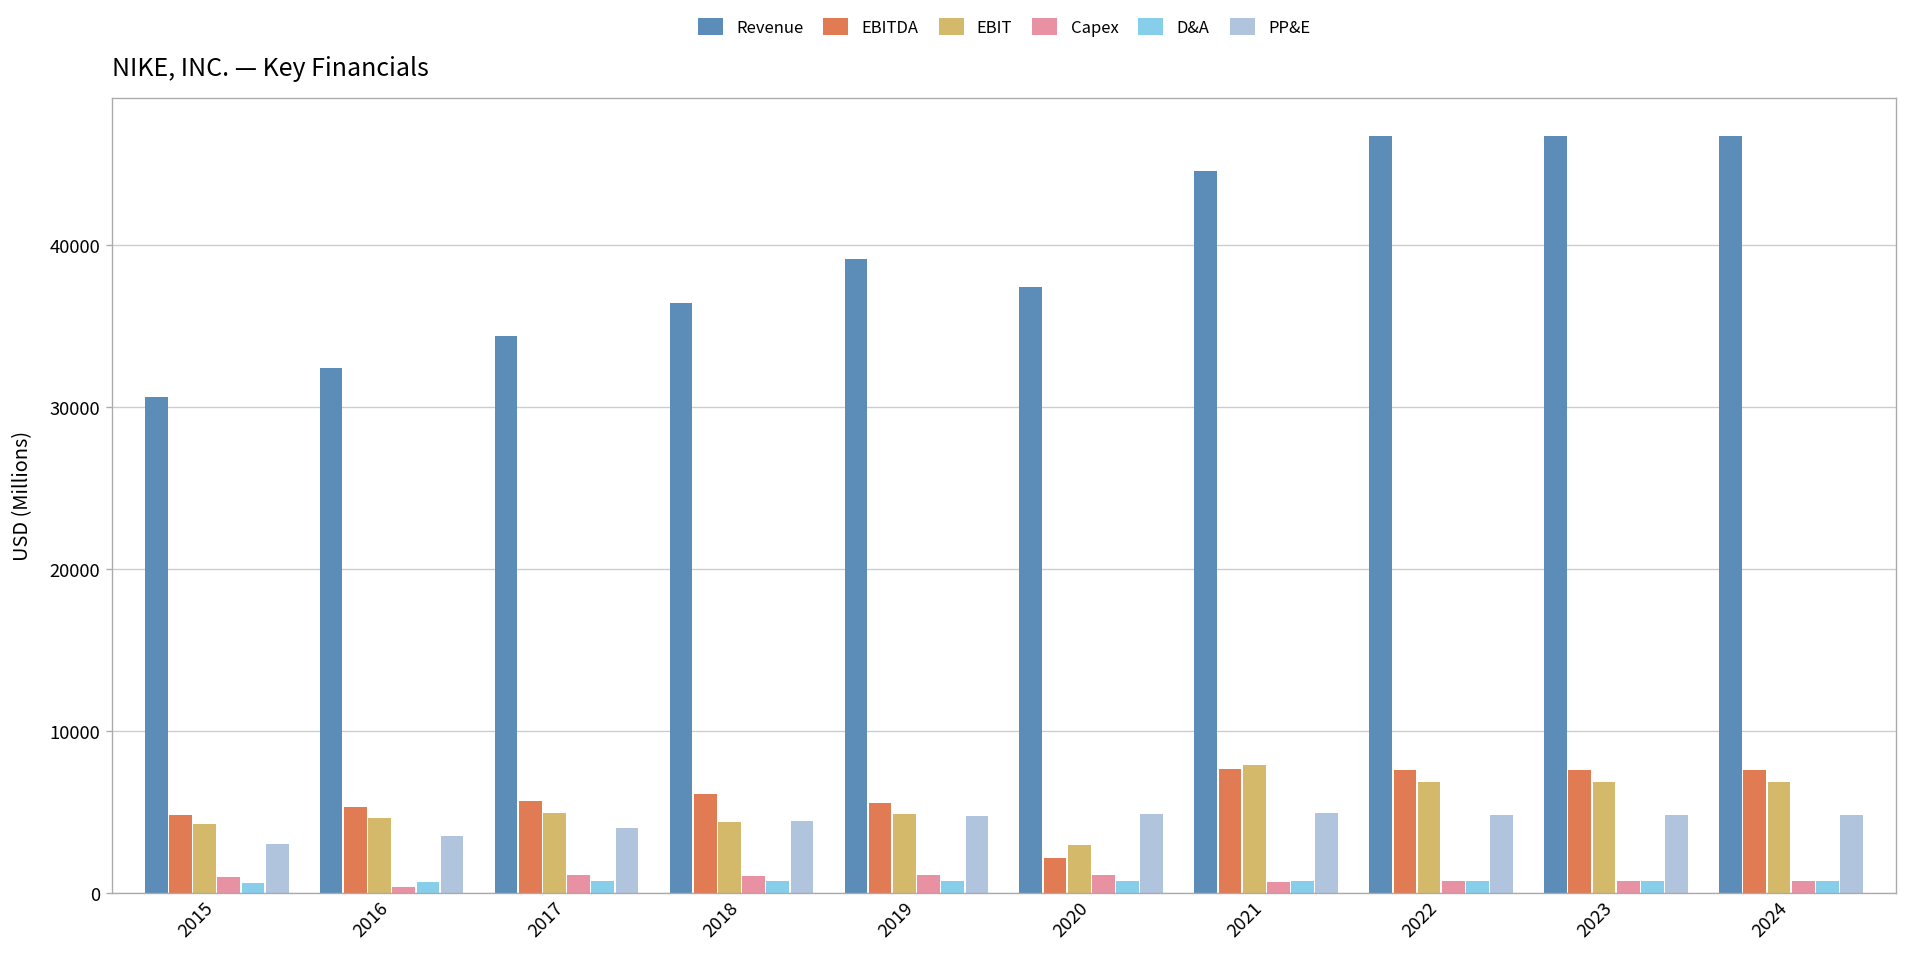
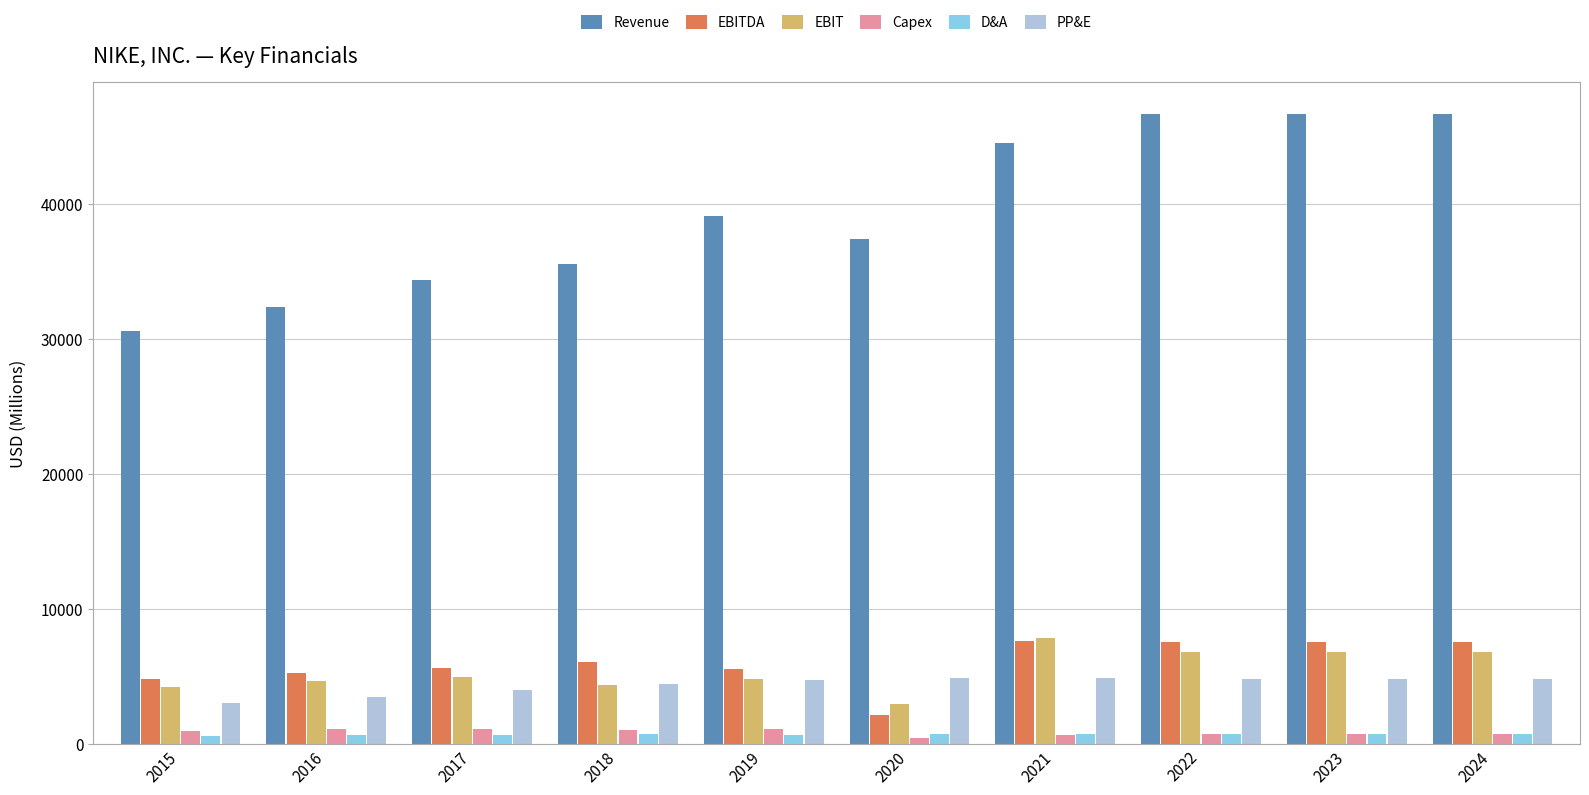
Capex, 2016: 400 -> 1100
Revenue, 2018: 36400 -> 35600
Capex, 2020: 1100 -> 500
